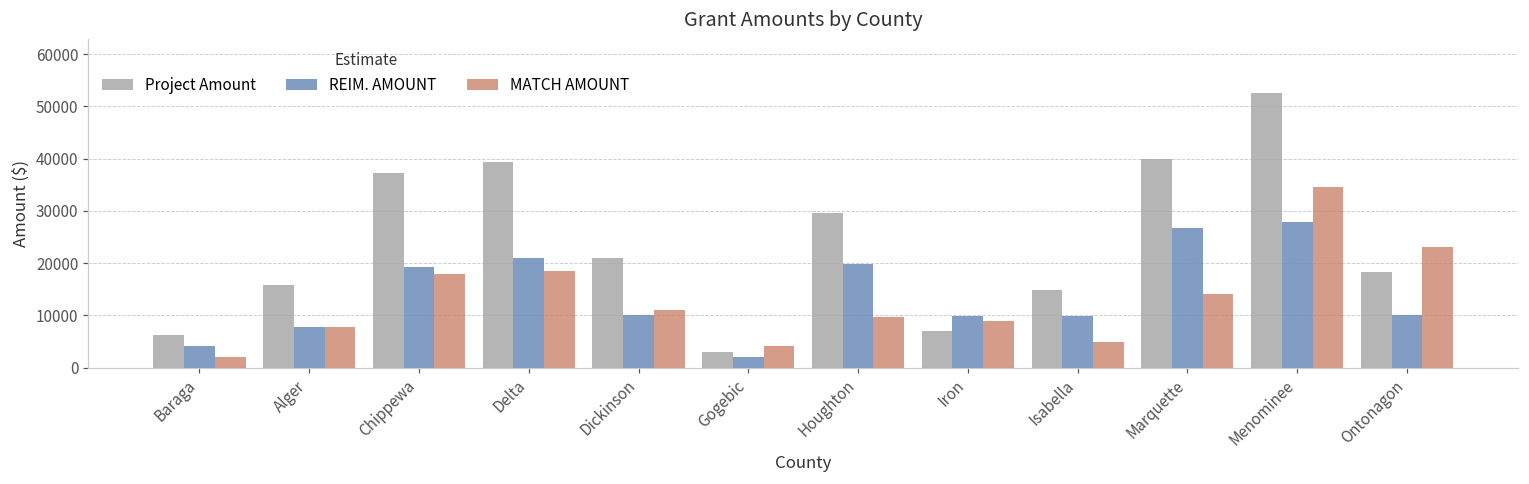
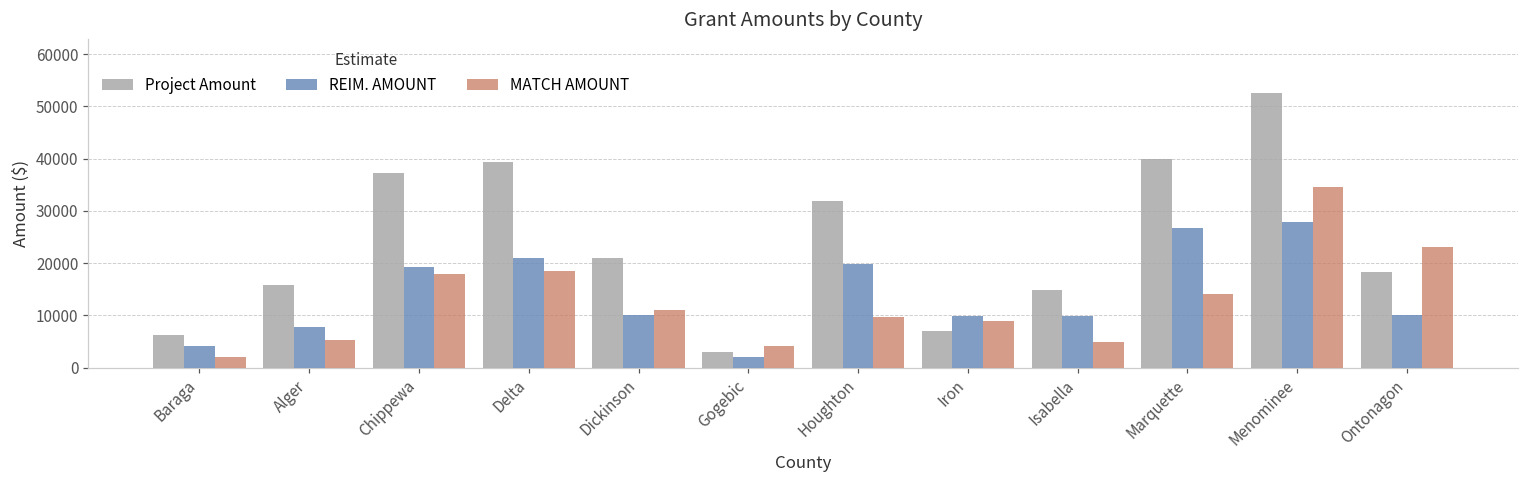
MATCH AMOUNT, Alger: 8000 -> 5000
Project Amount, Houghton: 30000 -> 32000
